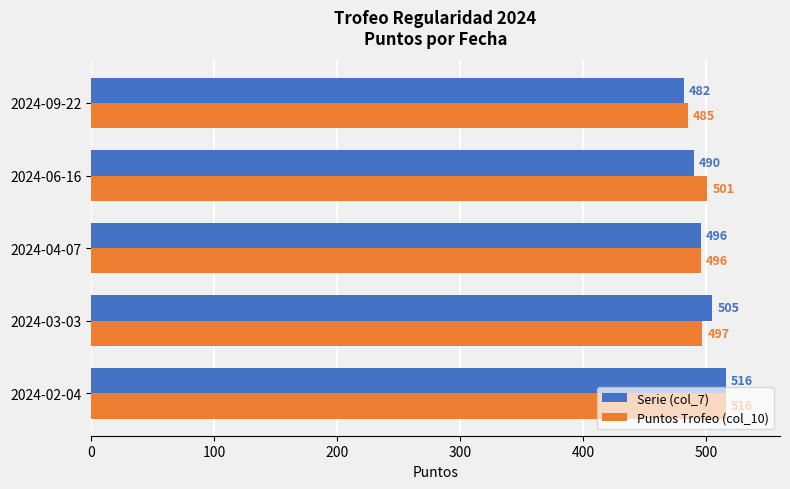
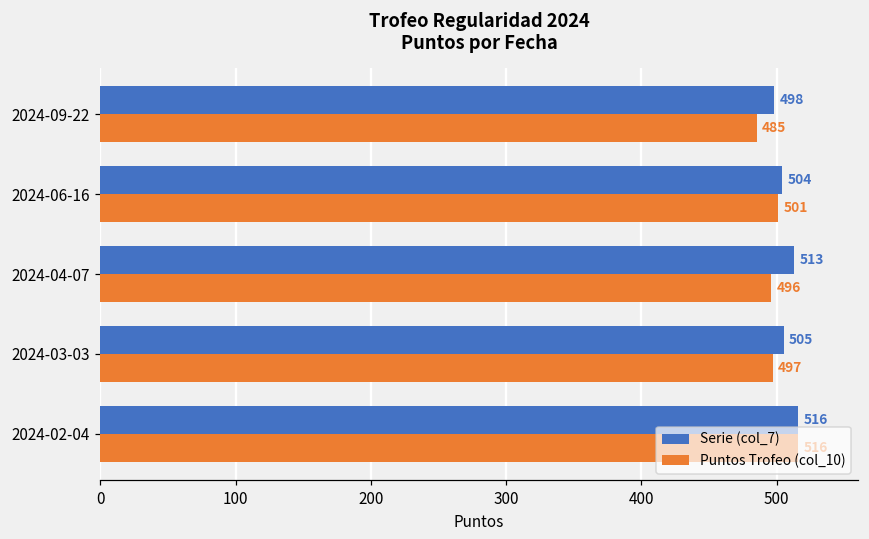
Serie (col_7), 2024-09-22: 482 -> 498
Serie (col_7), 2024-06-16: 490 -> 504
Serie (col_7), 2024-04-07: 496 -> 513
